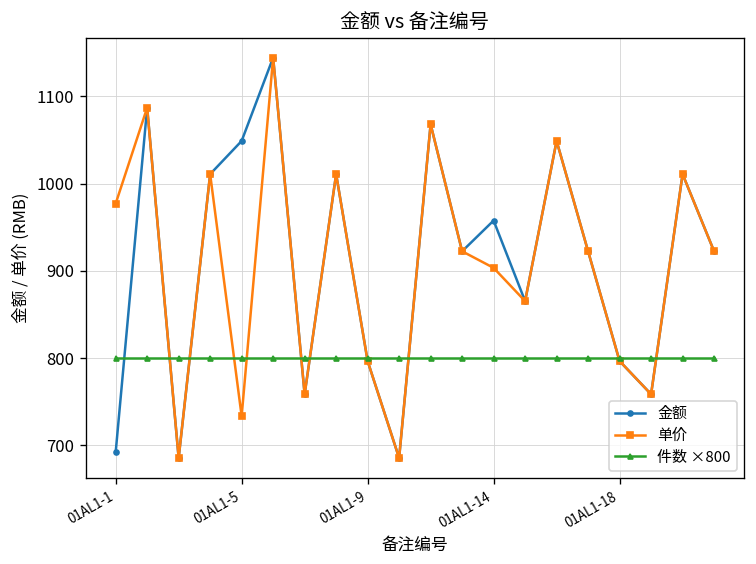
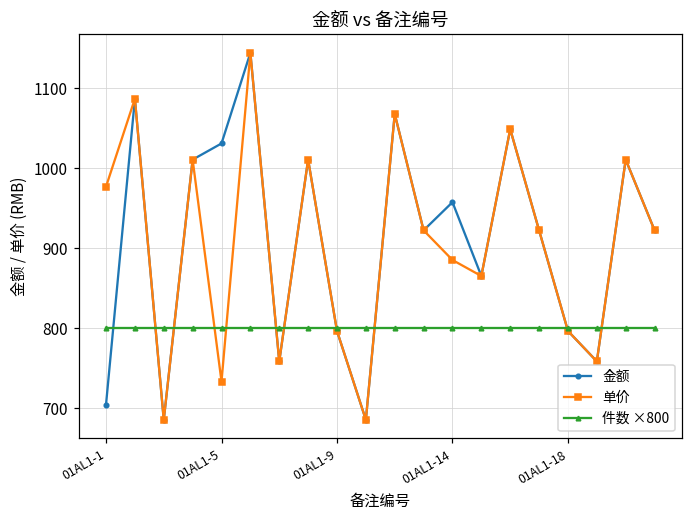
金额, 01AL1-1: 690 -> 700
金额, 01AL1-5: 1050 -> 1030
单价, 01AL1-14: 900 -> 890
